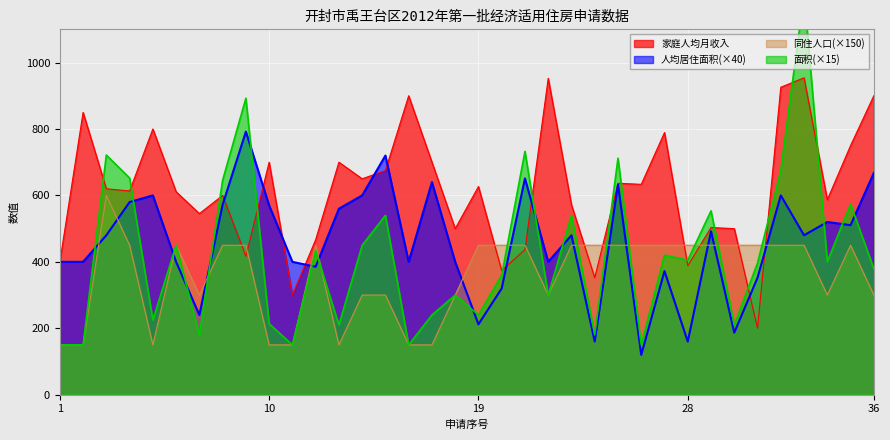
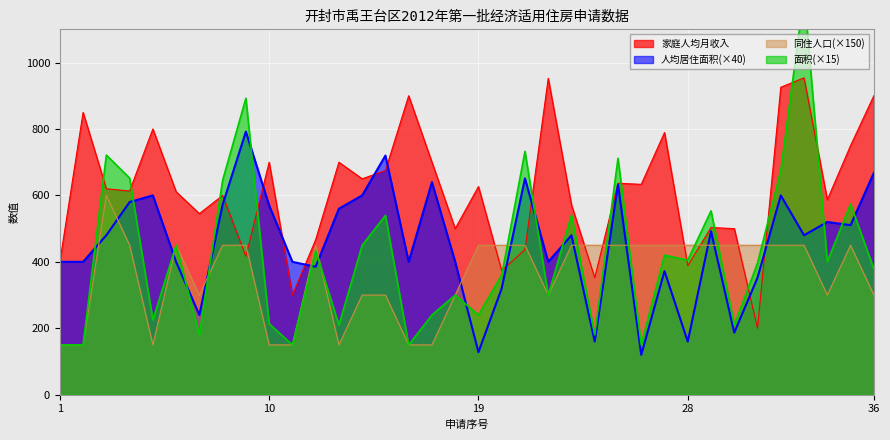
人均居住面积(×40), 19: 210 -> 130
